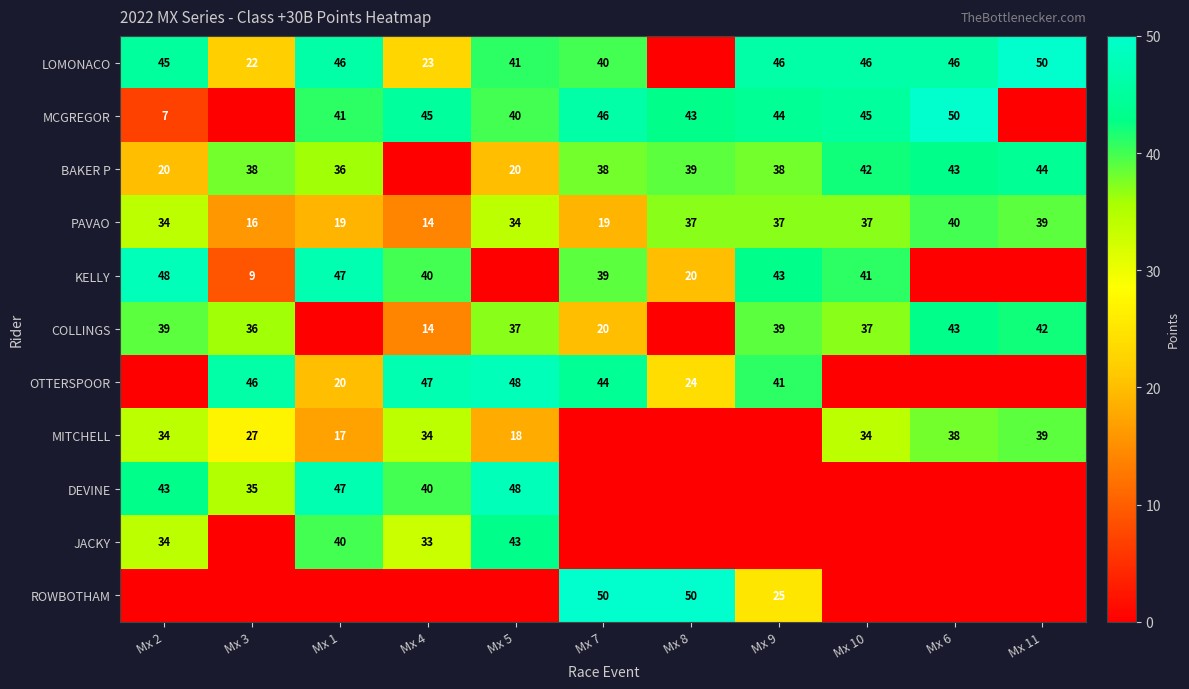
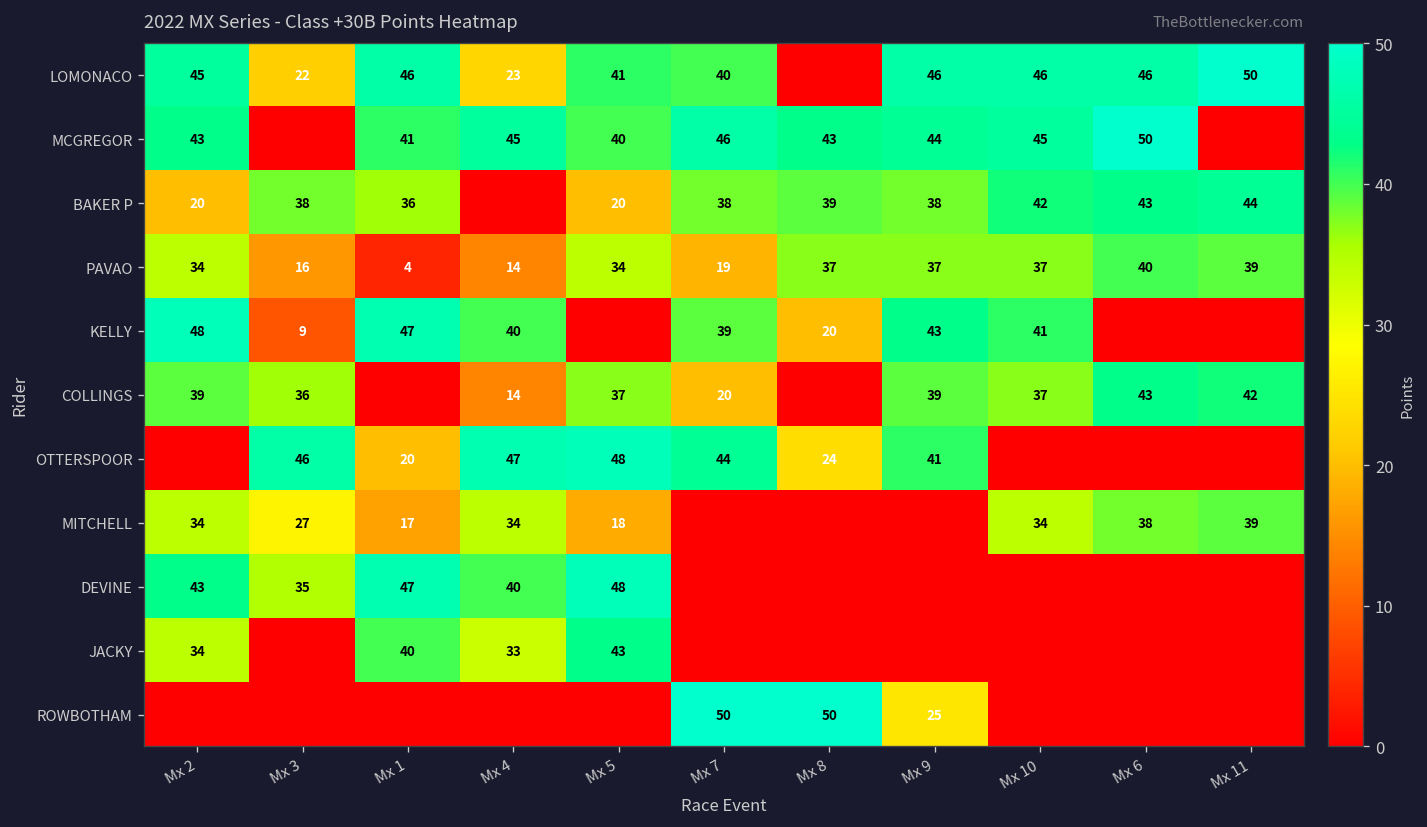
MCGREGOR, Mx 2: 7 -> 43
PAVAO, Mx 1: 19 -> 4
